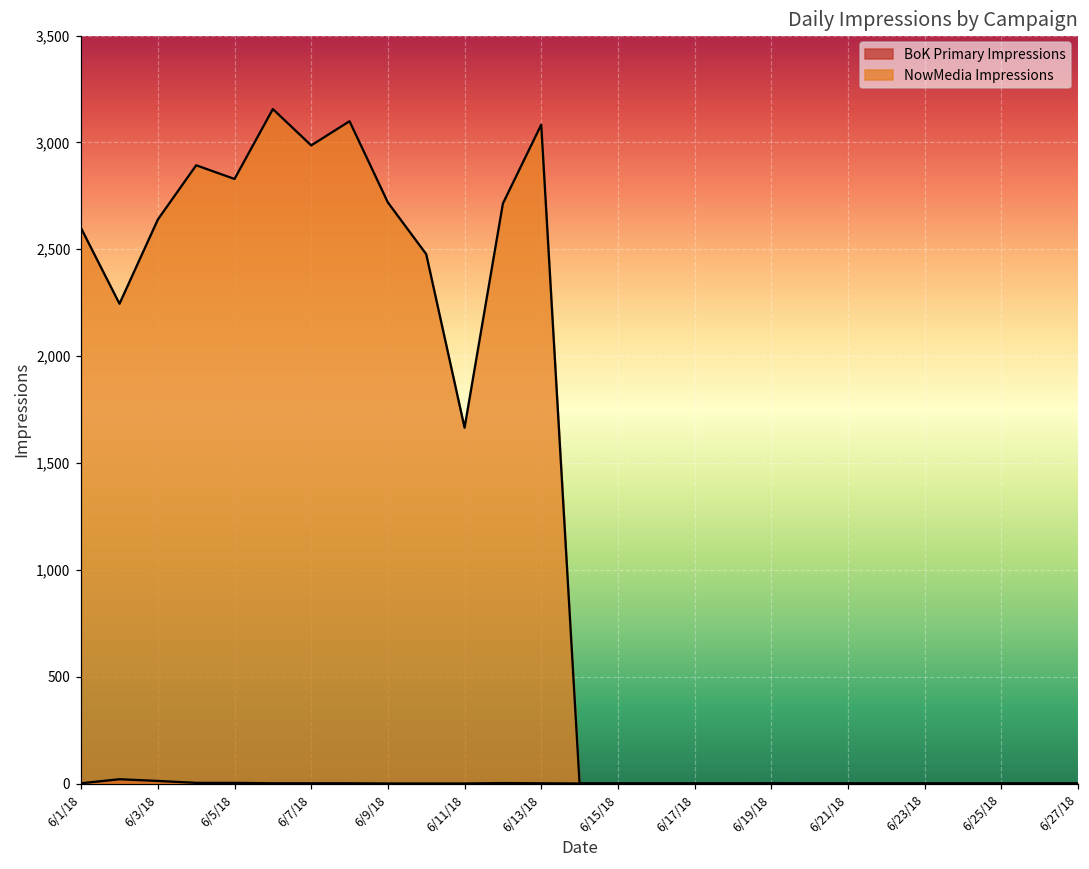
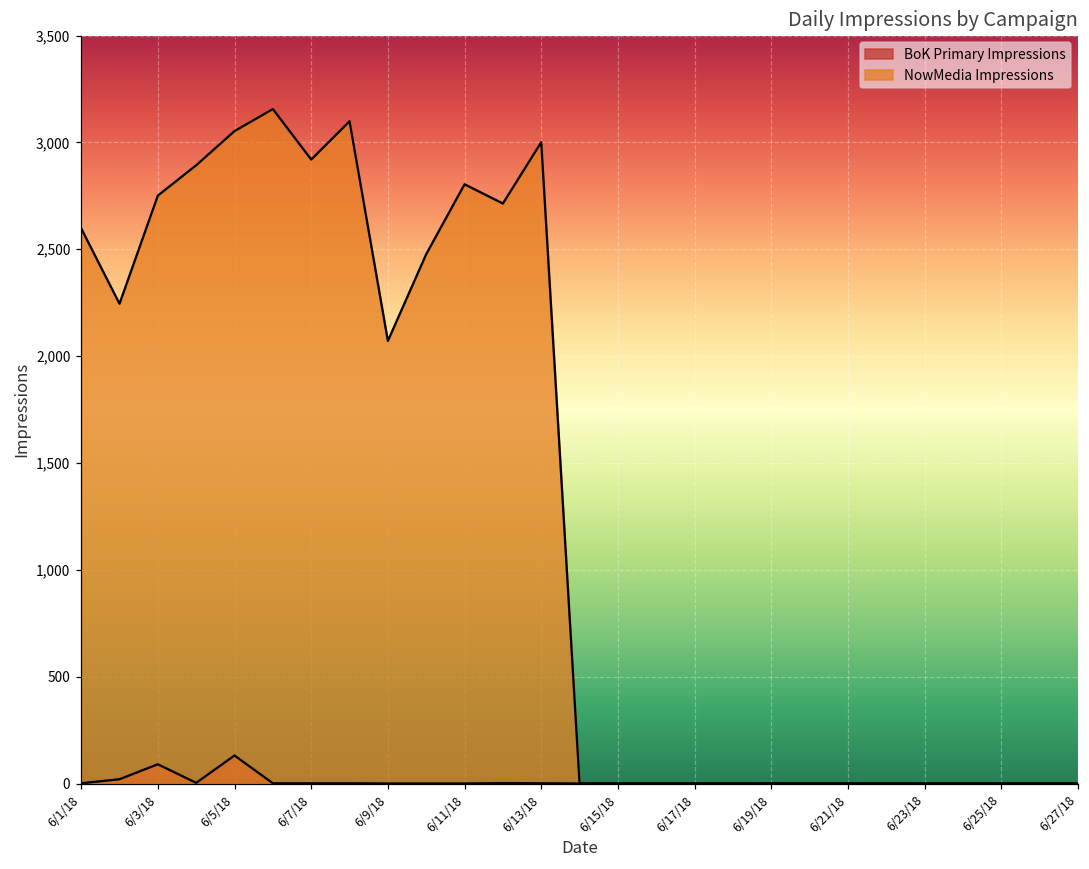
BoK Primary Impressions, 6/3/18: 10 -> 90
NowMedia Impressions, 6/3/18: 2,640 -> 2,750
BoK Primary Impressions, 6/5/18: 0 -> 130
NowMedia Impressions, 6/5/18: 2,830 -> 3,050
NowMedia Impressions, 6/7/18: 2,990 -> 2,920
NowMedia Impressions, 6/9/18: 2,720 -> 2,070
NowMedia Impressions, 6/11/18: 1,670 -> 2,800
NowMedia Impressions, 6/13/18: 3,080 -> 3,000
